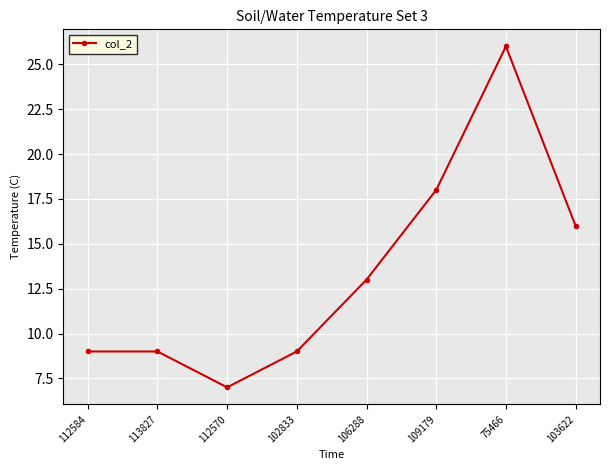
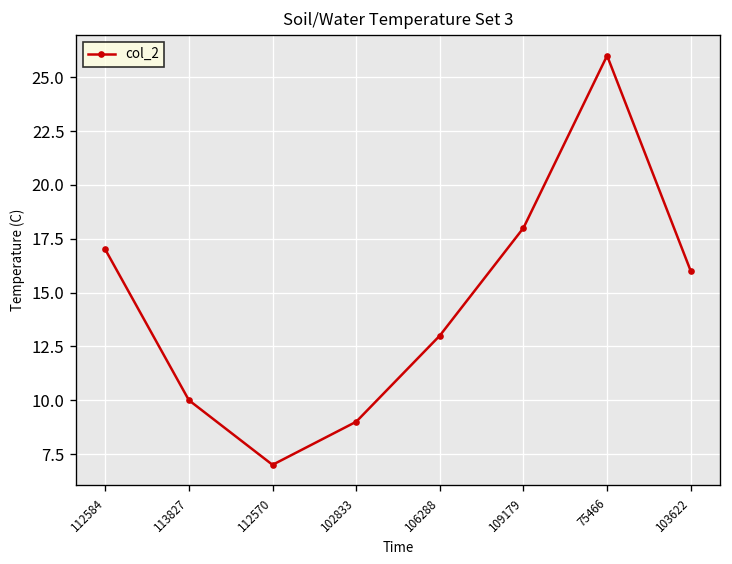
112584: 9 -> 17
113827: 9 -> 10
